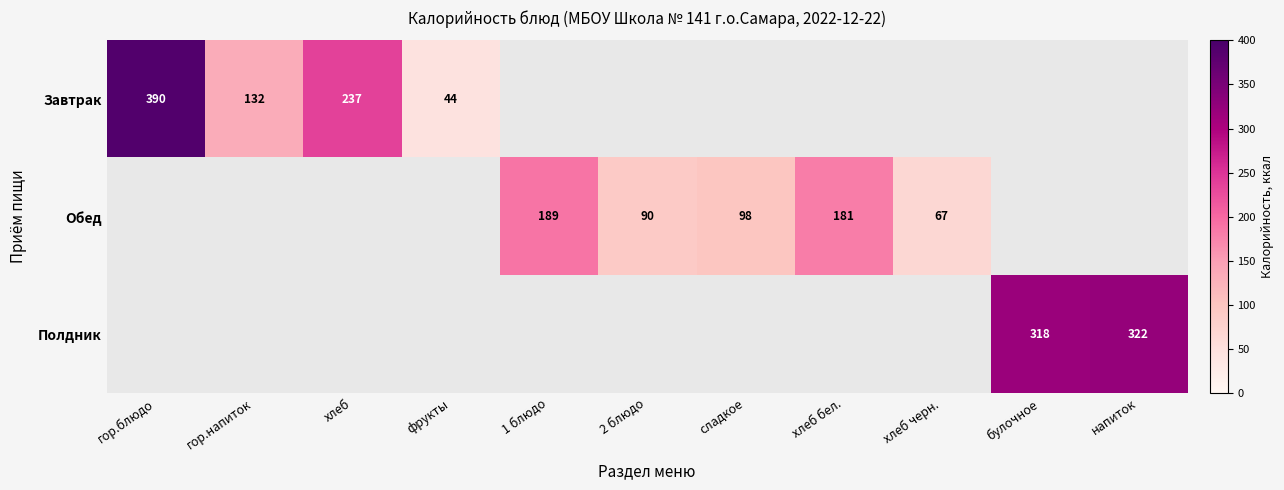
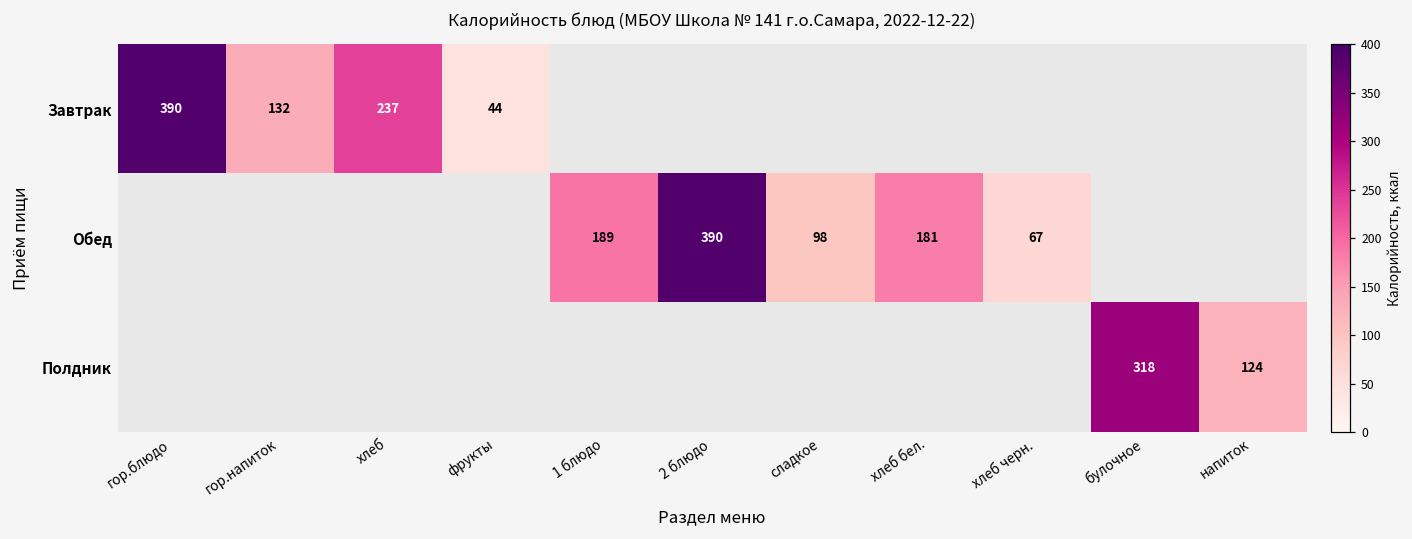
Обед, 2 блюдо: 90 -> 390
Полдник, напиток: 322 -> 124
